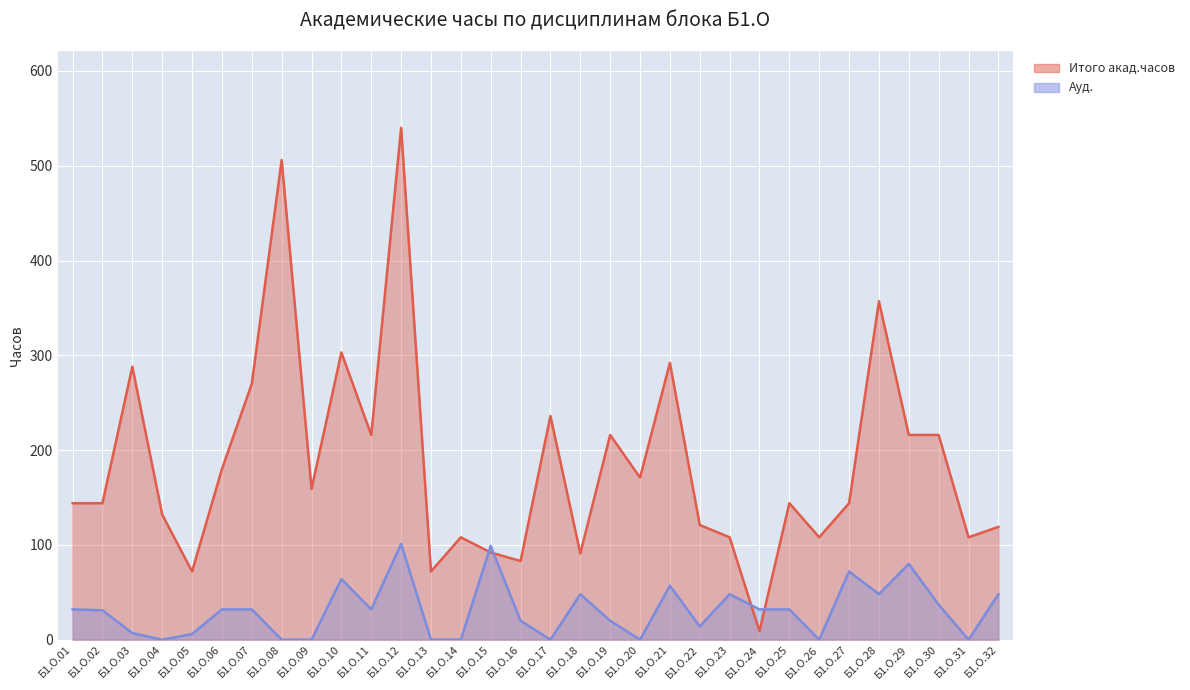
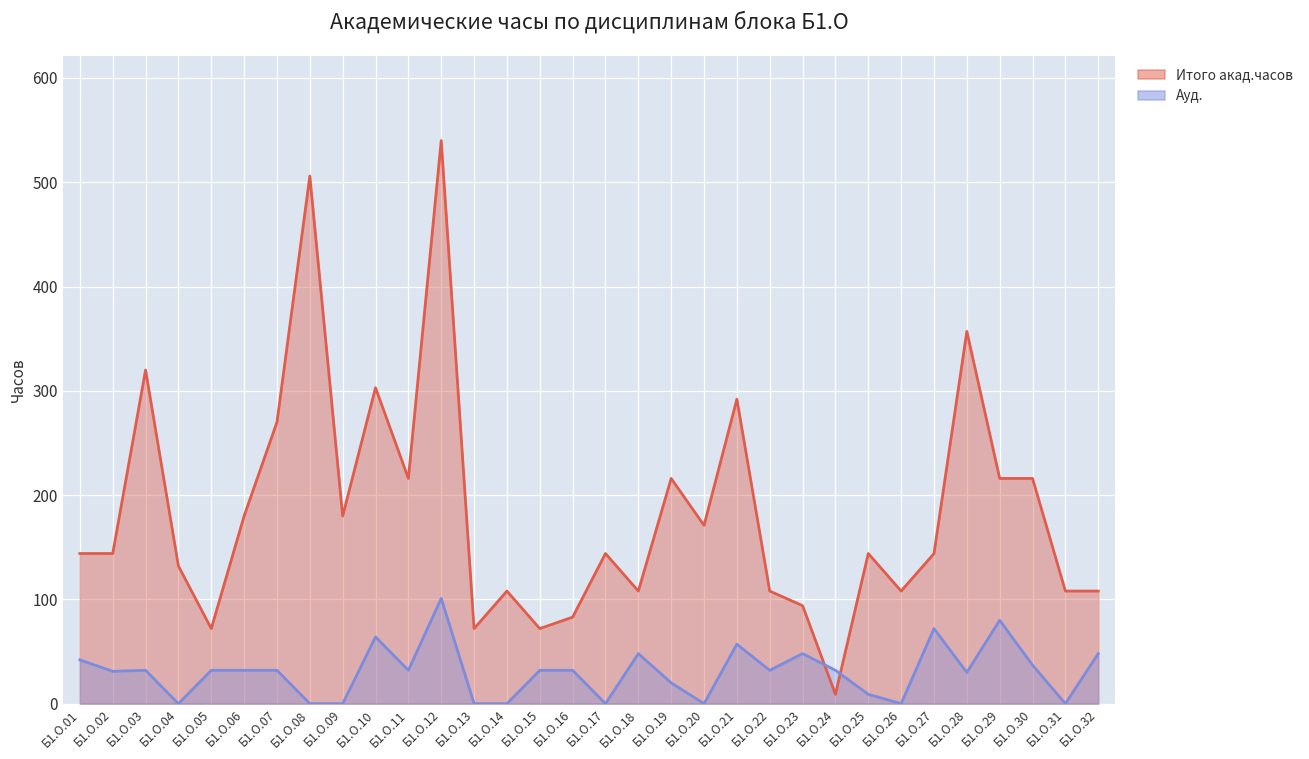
Ауд., Б1.О.01: 30 -> 40
Итого акад.часов, Б1.О.03: 290 -> 320
Ауд., Б1.О.03: 10 -> 30
Ауд., Б1.О.05: 10 -> 30
Итого акад.часов, Б1.О.09: 160 -> 180
Итого акад.часов, Б1.О.15: 90 -> 70
Ауд., Б1.О.15: 100 -> 30
Ауд., Б1.О.16: 20 -> 30
Итого акад.часов, Б1.О.17: 240 -> 140
Итого акад.часов, Б1.О.18: 90 -> 110
Итого акад.часов, Б1.О.22: 120 -> 110
Ауд., Б1.О.22: 10 -> 30
Итого акад.часов, Б1.О.23: 110 -> 90
Ауд., Б1.О.25: 30 -> 10
Ауд., Б1.О.28: 50 -> 30
Итого акад.часов, Б1.О.32: 120 -> 110
